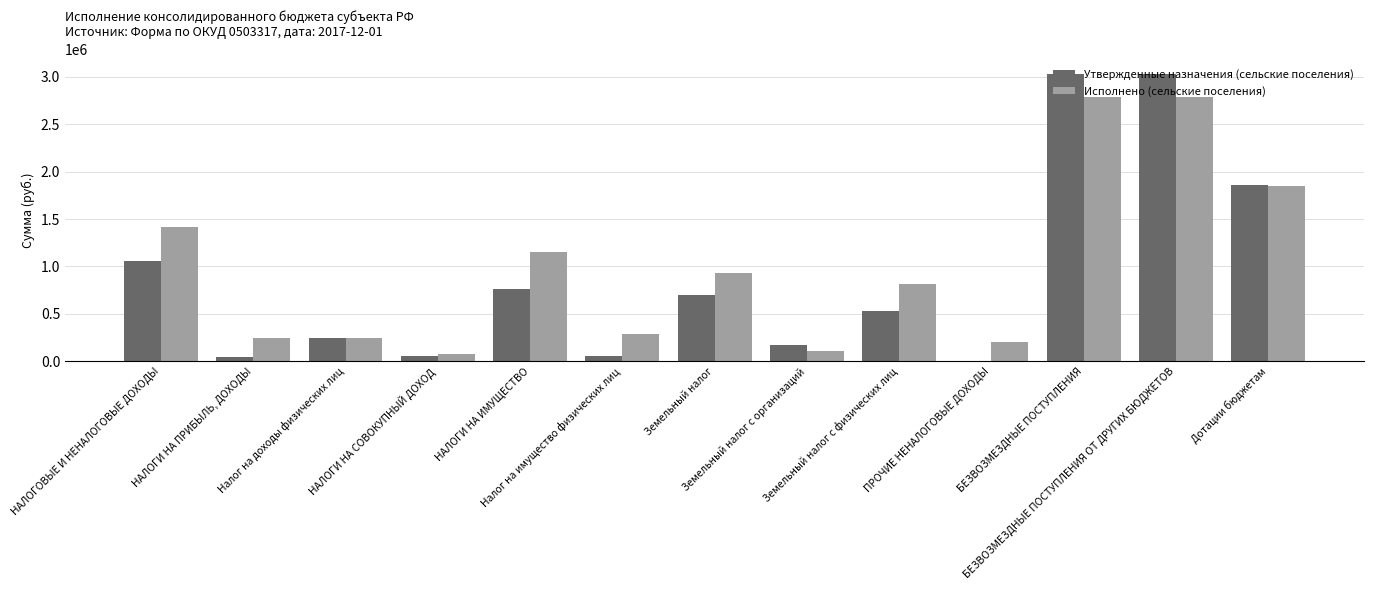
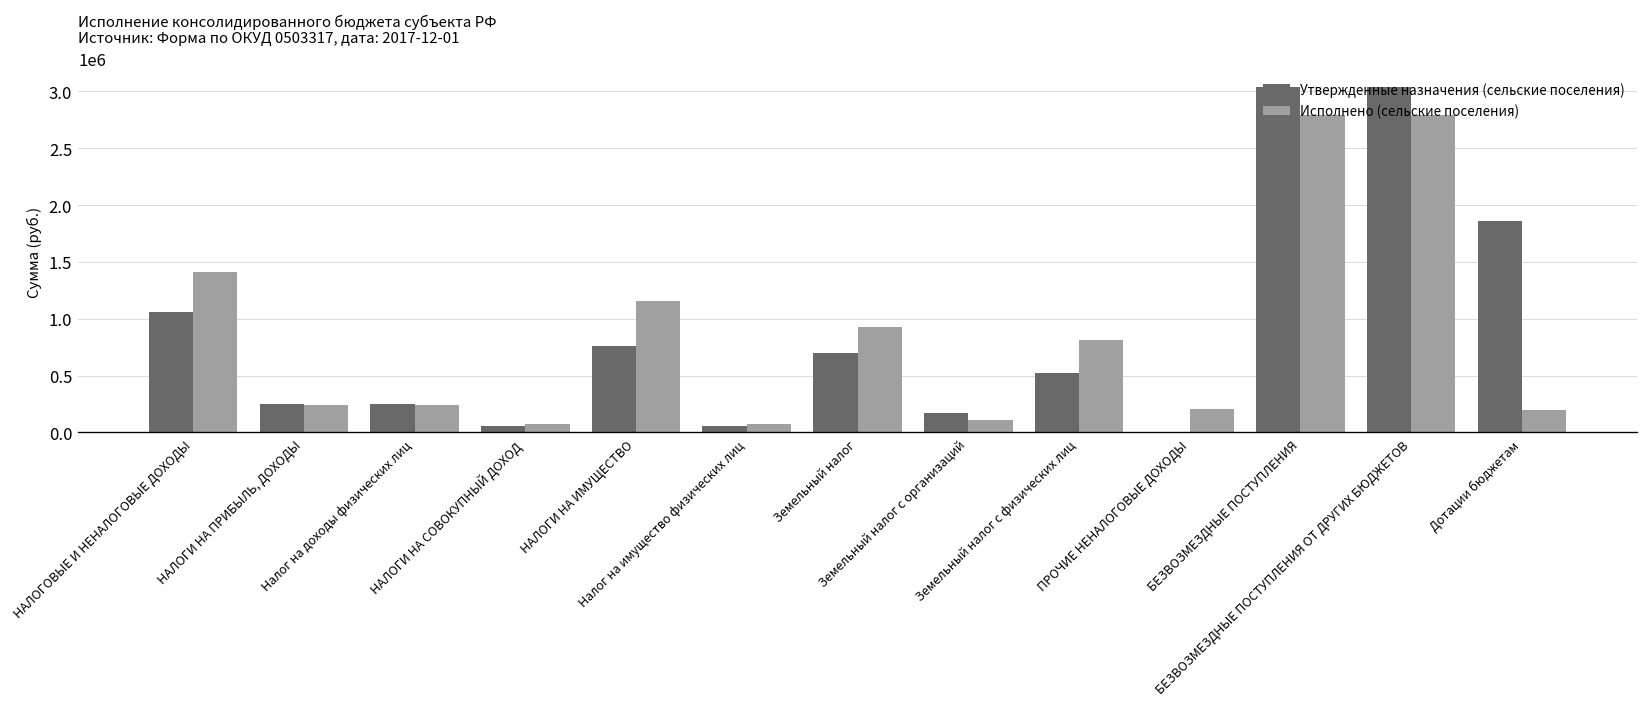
Утвержденные назначения (сельские поселения), НАЛОГИ НА ПРИБЫЛЬ, ДОХОДЫ: 0 -> 200000
Исполнено (сельские поселения), Налог на имущество физических лиц: 300000 -> 100000
Исполнено (сельские поселения), Дотации бюджетам: 1800000 -> 200000
